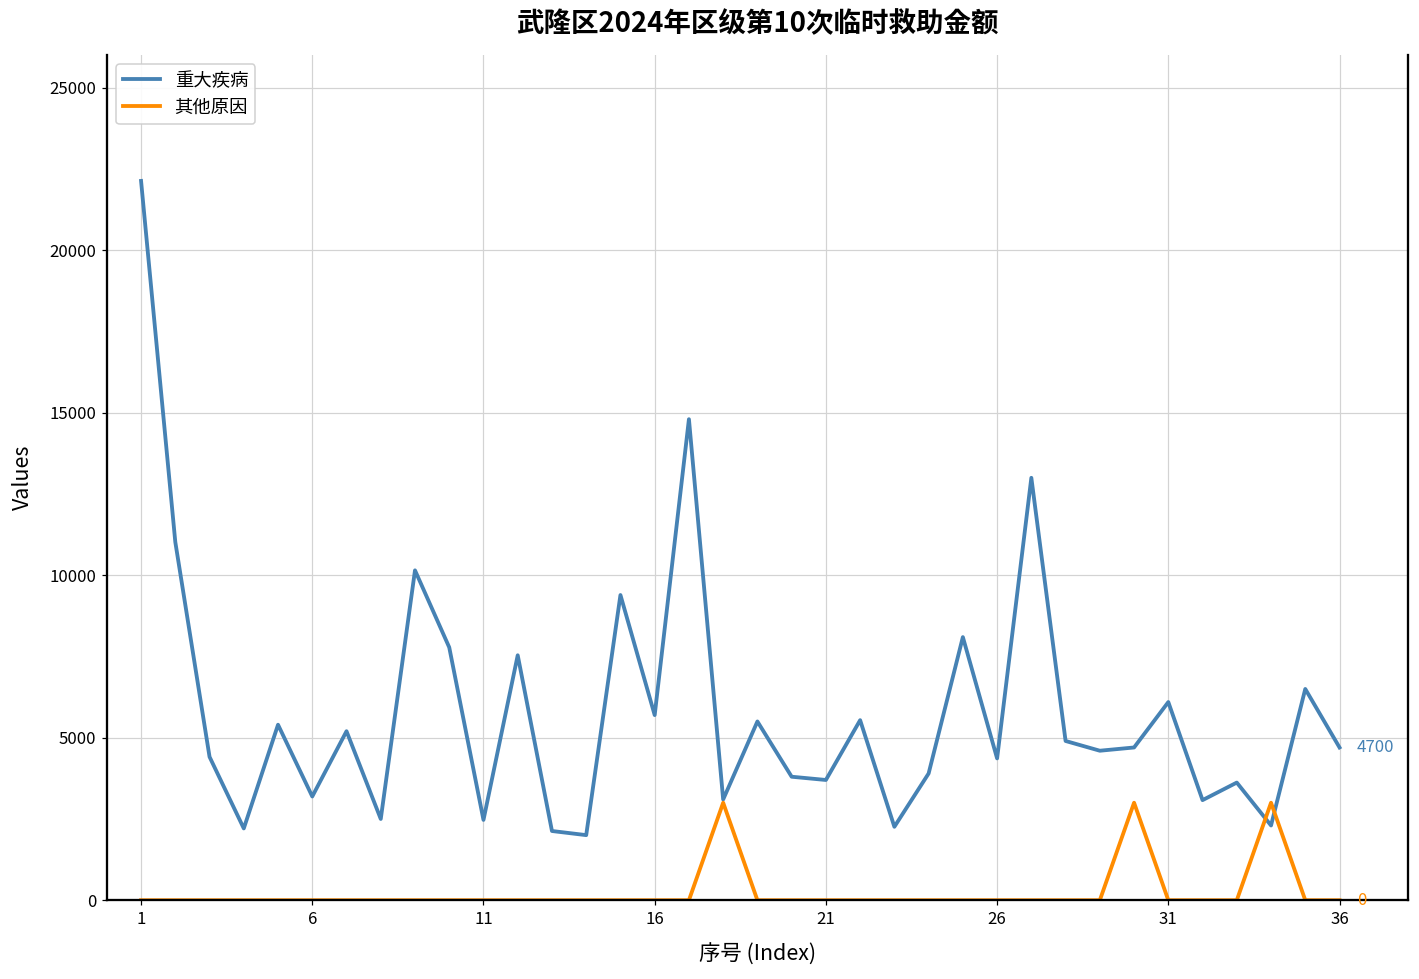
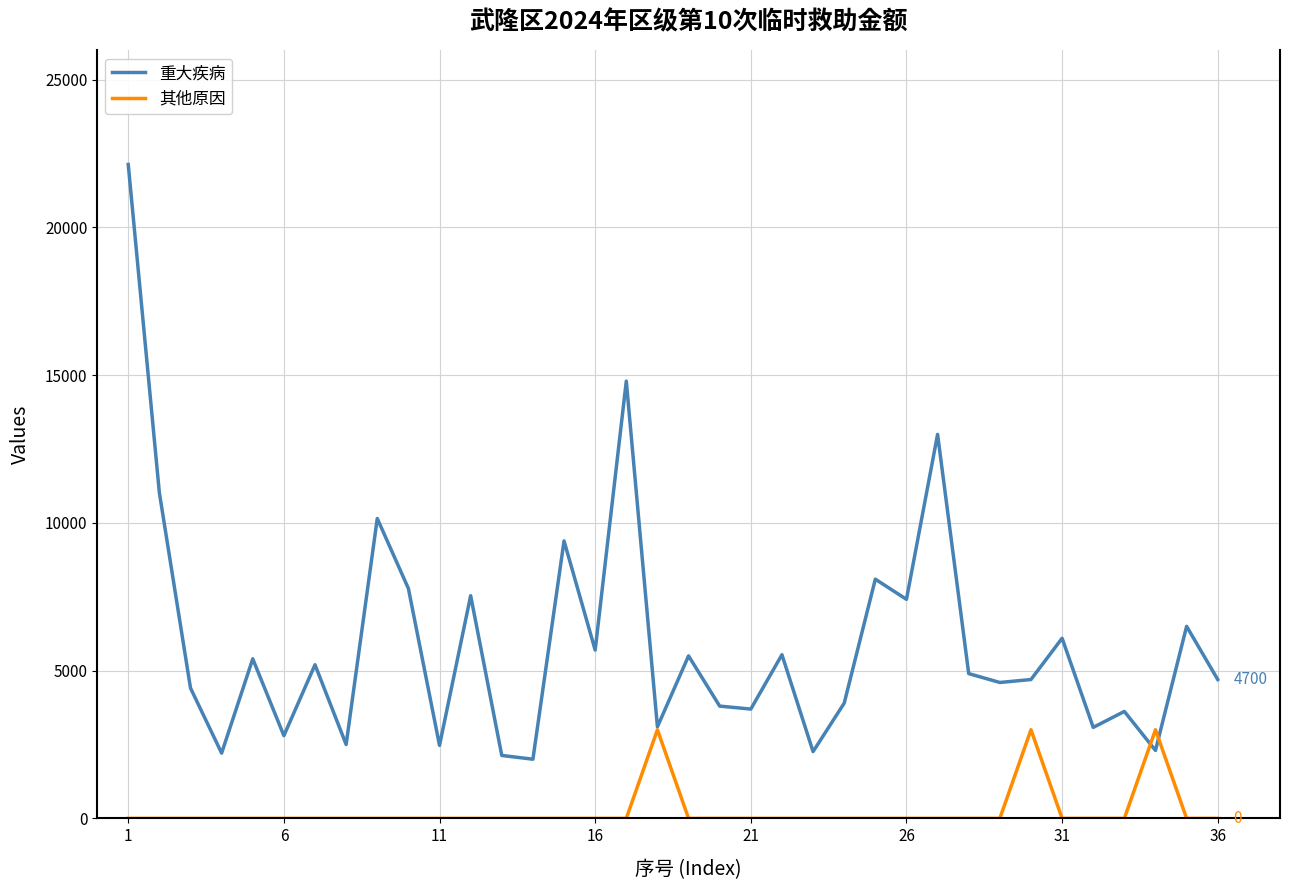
重大疾病, 6: 3200 -> 2800
重大疾病, 26: 4400 -> 7400
